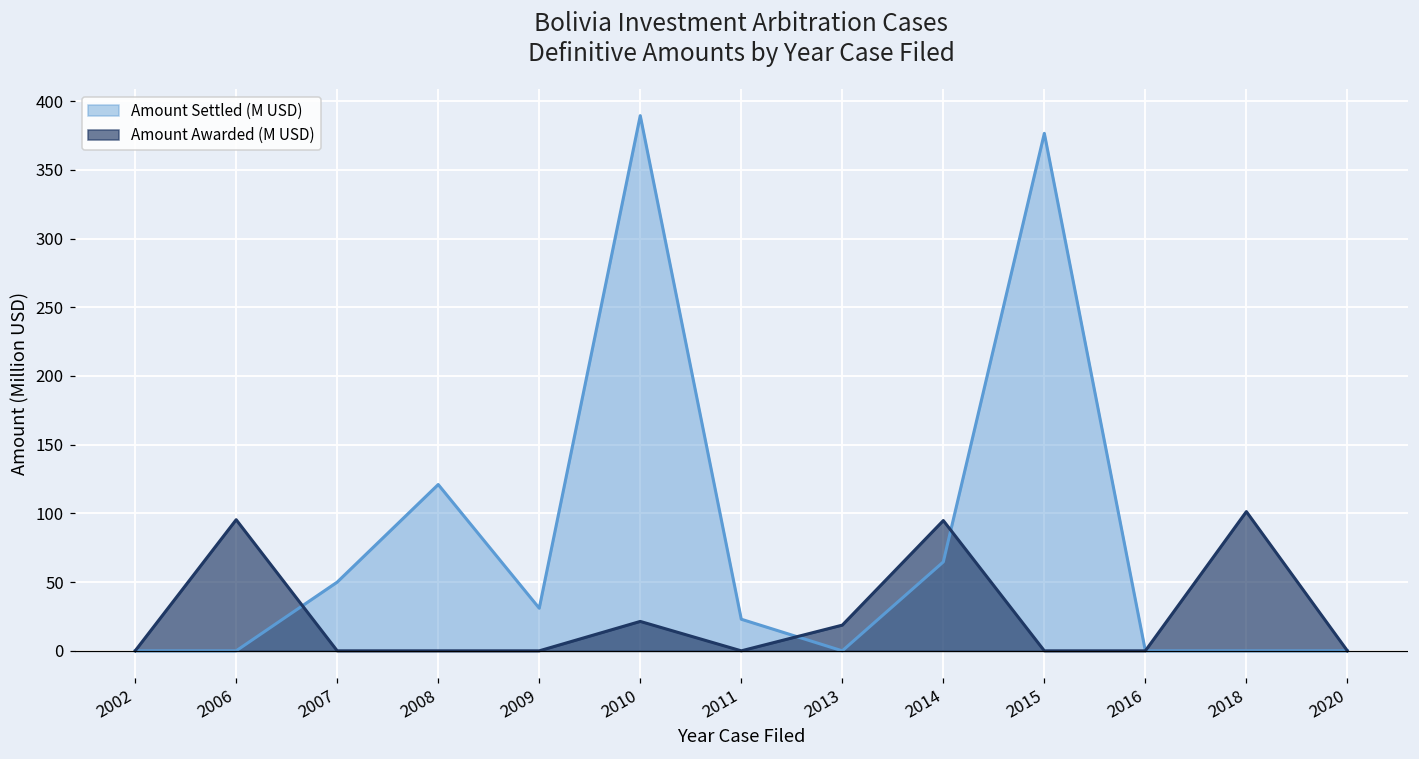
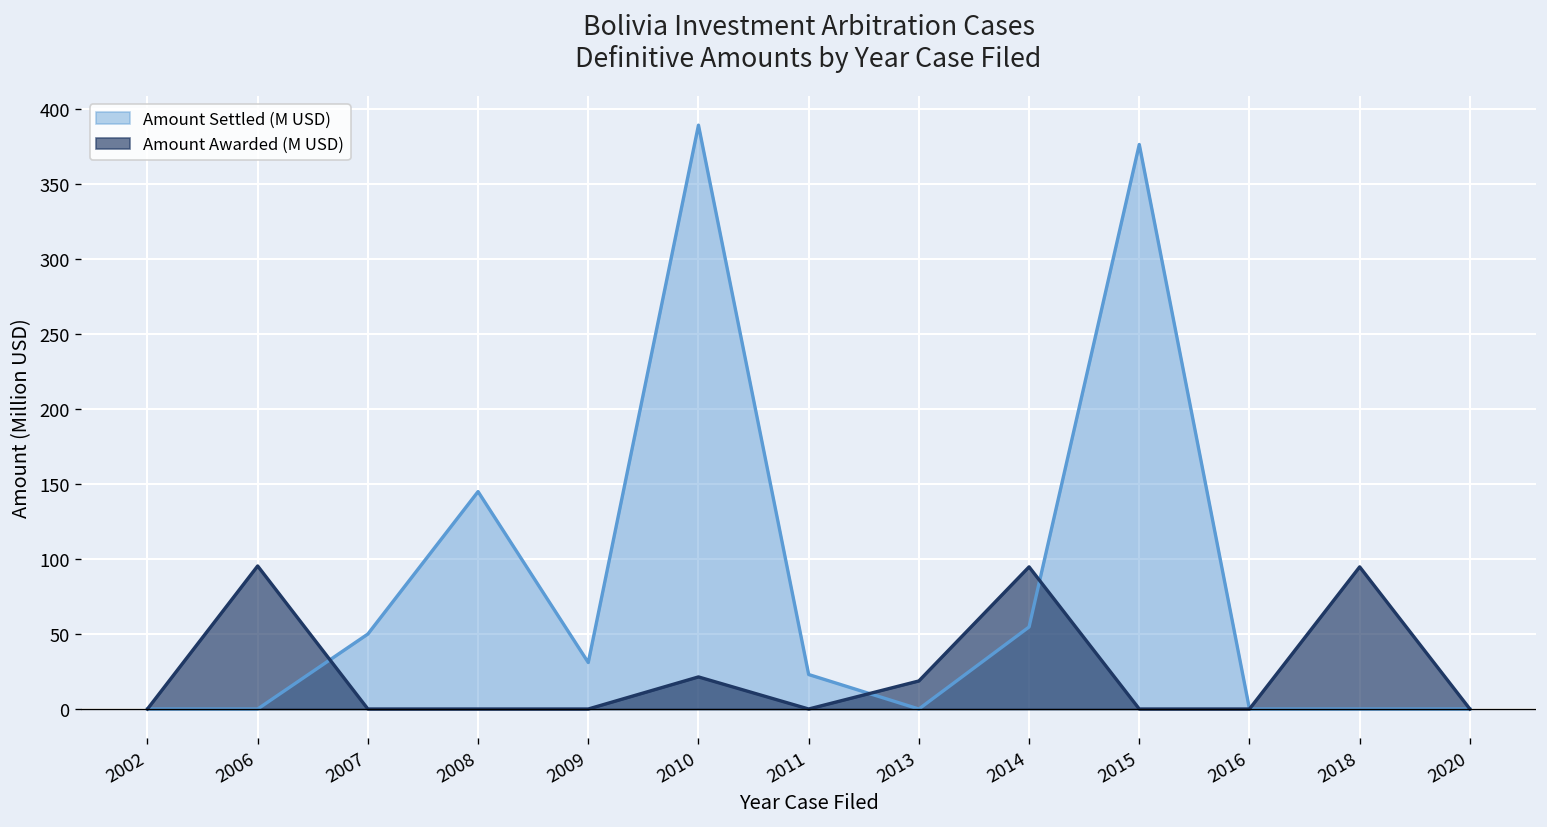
Amount Settled (M USD), 2008: 121 -> 145
Amount Settled (M USD), 2014: 65 -> 55
Amount Awarded (M USD), 2018: 101 -> 95
